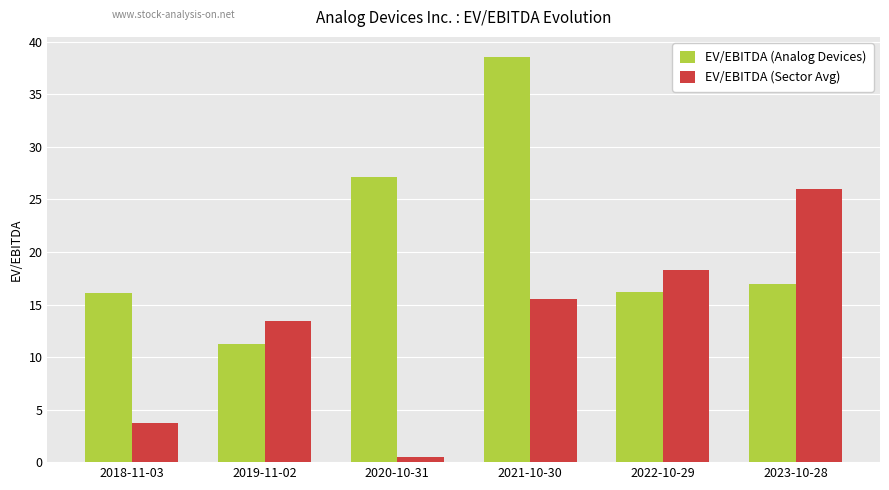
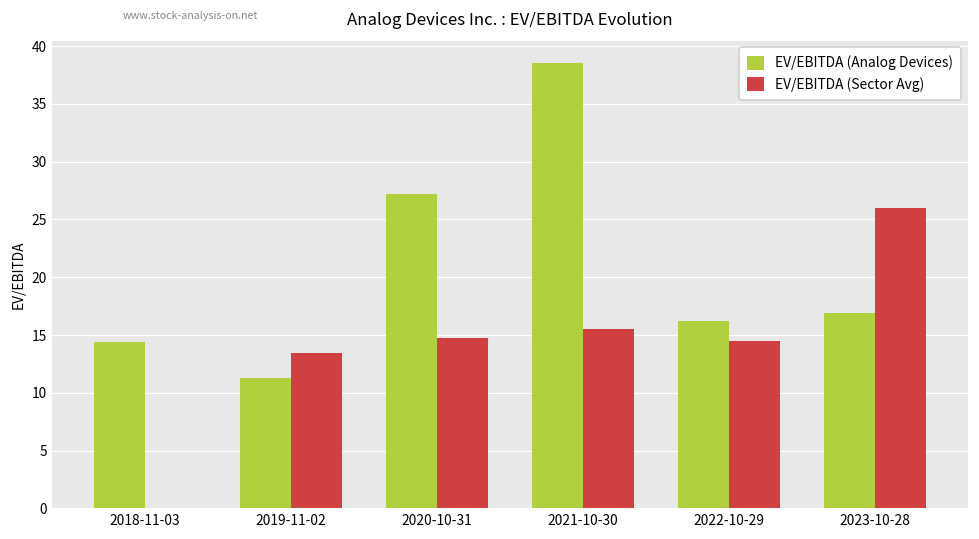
EV/EBITDA (Analog Devices), 2018-11-03: 16.1 -> 14.4
EV/EBITDA (Sector Avg), 2018-11-03: 3.7 -> 0.0
EV/EBITDA (Sector Avg), 2020-10-31: 0.5 -> 14.8
EV/EBITDA (Sector Avg), 2022-10-29: 18.3 -> 14.4
